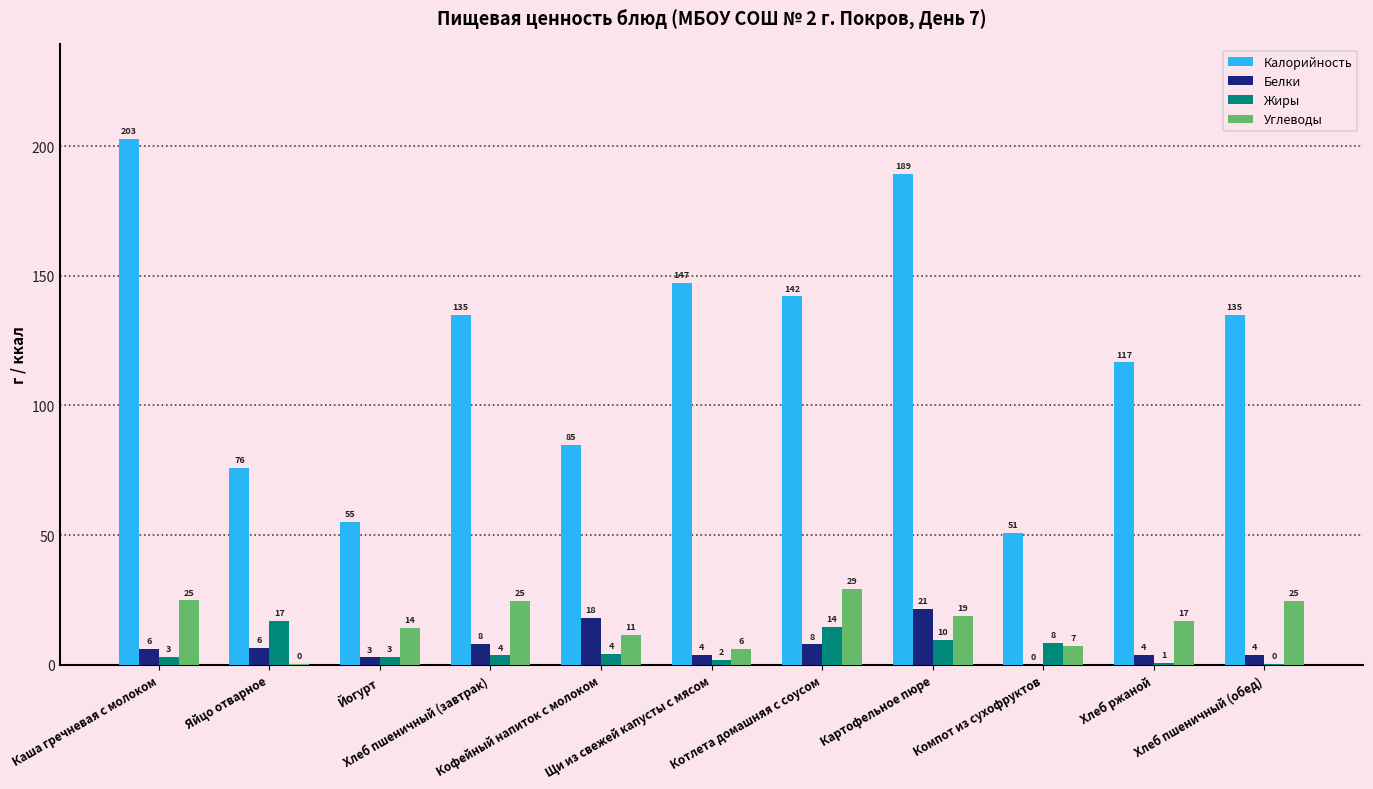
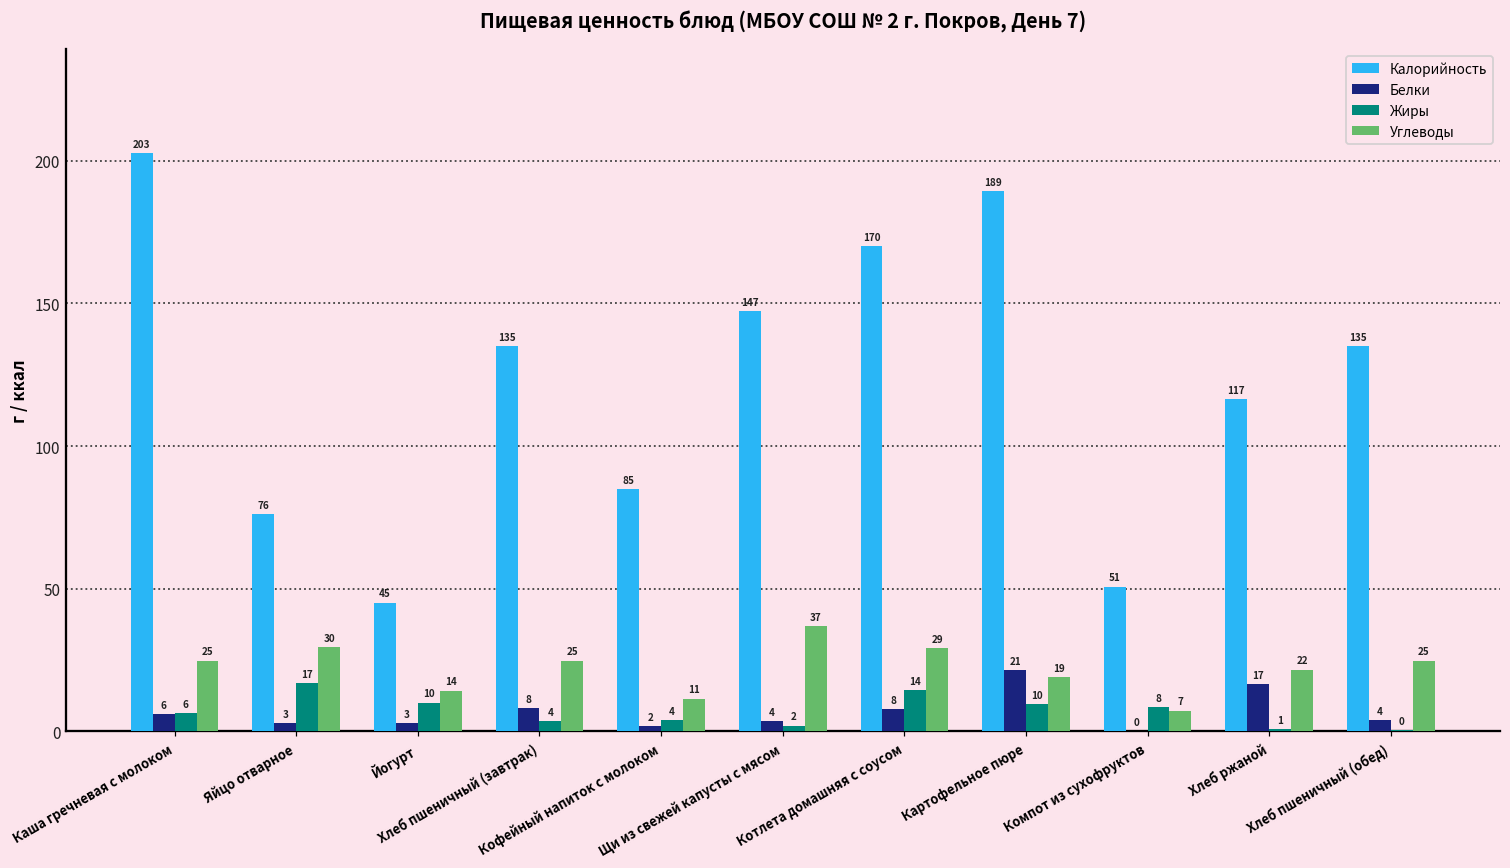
Жиры, Каша гречневая с молоком: 3 -> 6
Белки, Яйцо отварное: 6 -> 3
Углеводы, Яйцо отварное: 0 -> 30
Калорийность, Йогурт: 55 -> 45
Жиры, Йогурт: 3 -> 10
Белки, Кофейный напиток с молоком: 18 -> 2
Углеводы, Щи из свежей капусты с мясом: 6 -> 37
Калорийность, Котлета домашняя с соусом: 142 -> 170
Белки, Хлеб ржаной: 4 -> 17
Углеводы, Хлеб ржаной: 17 -> 22
